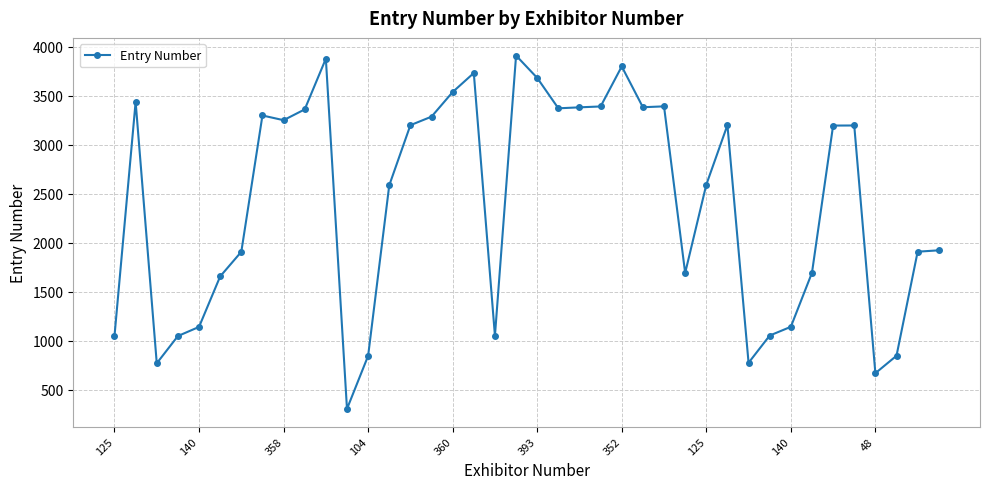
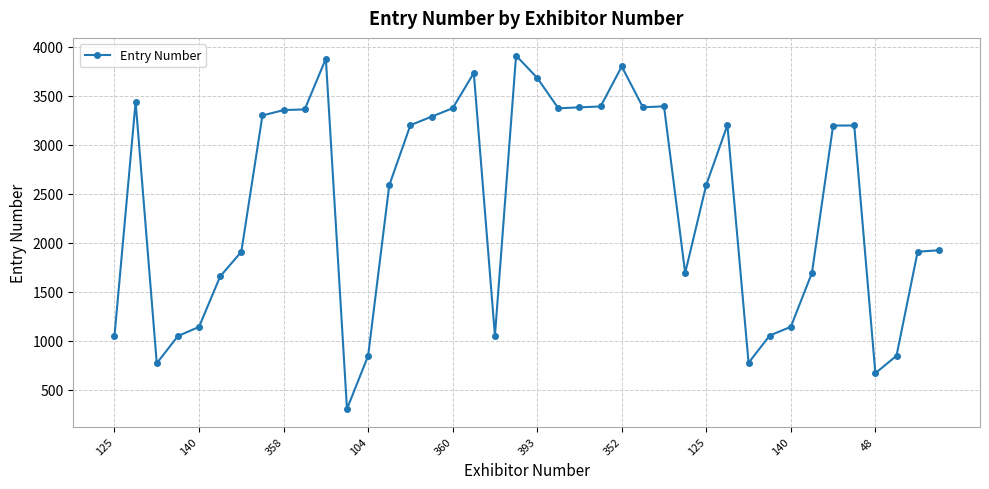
358: 3300 -> 3400
360: 3500 -> 3400
